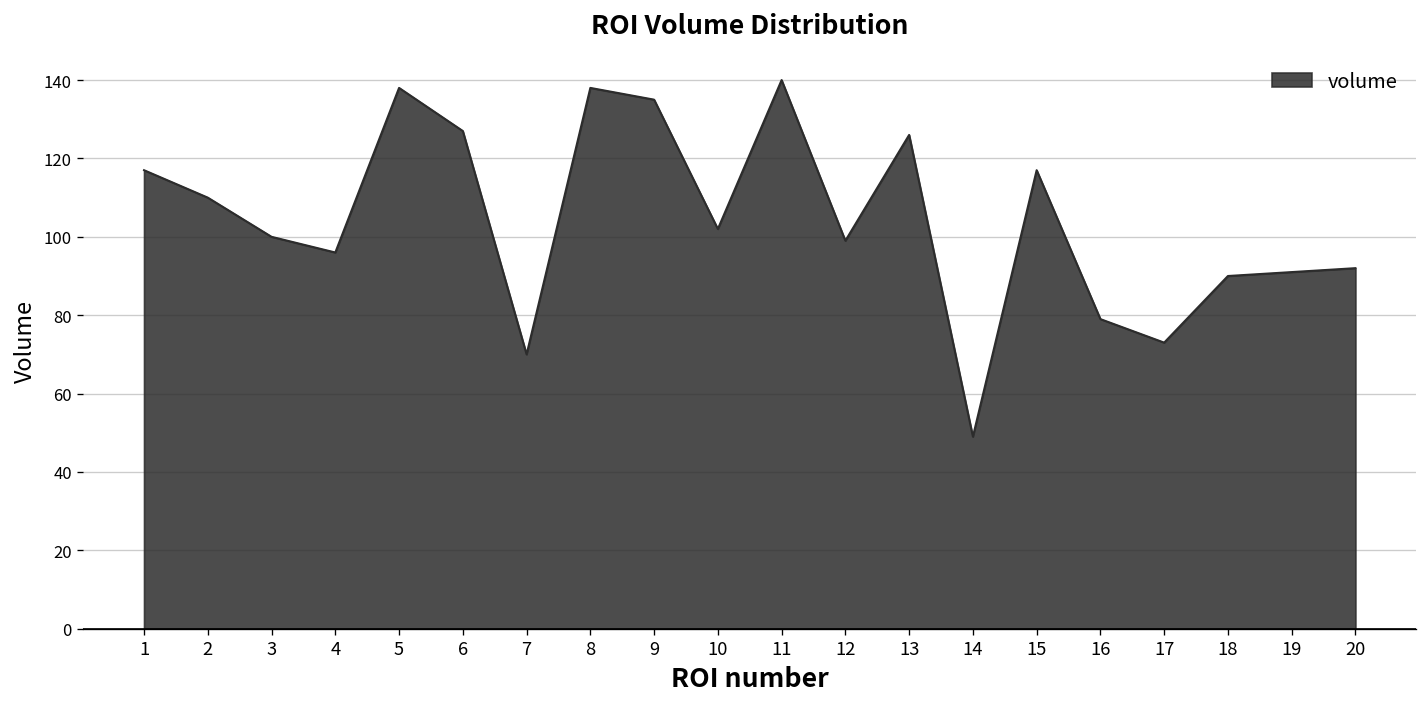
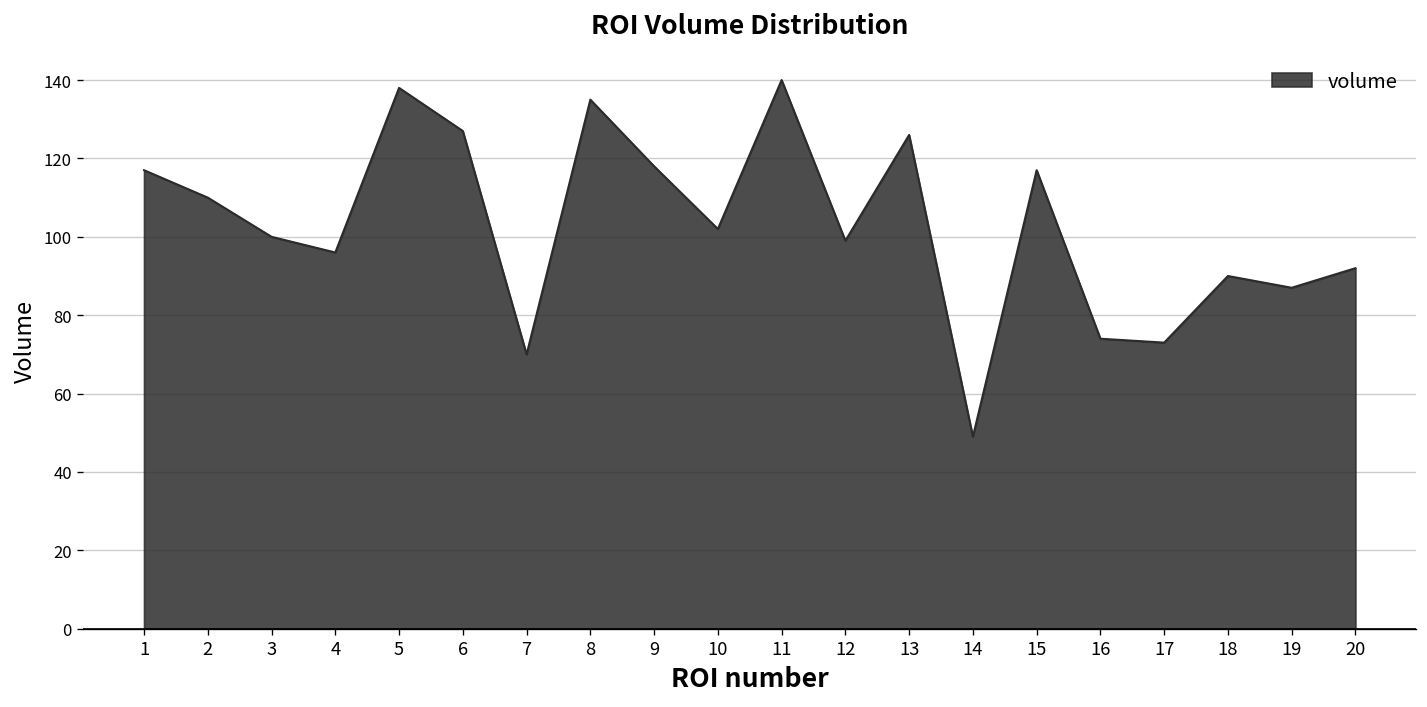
8: 138 -> 135
9: 135 -> 118
16: 79 -> 74
19: 91 -> 87
